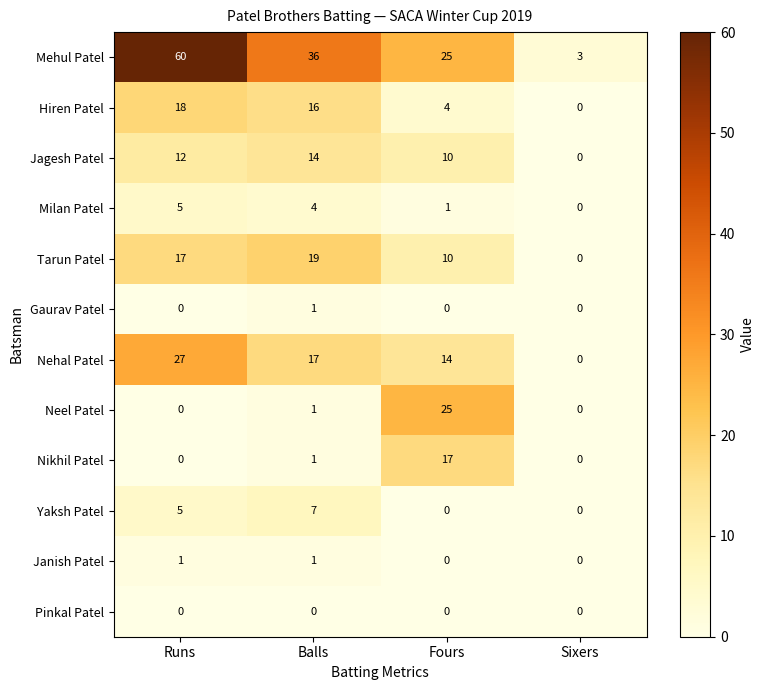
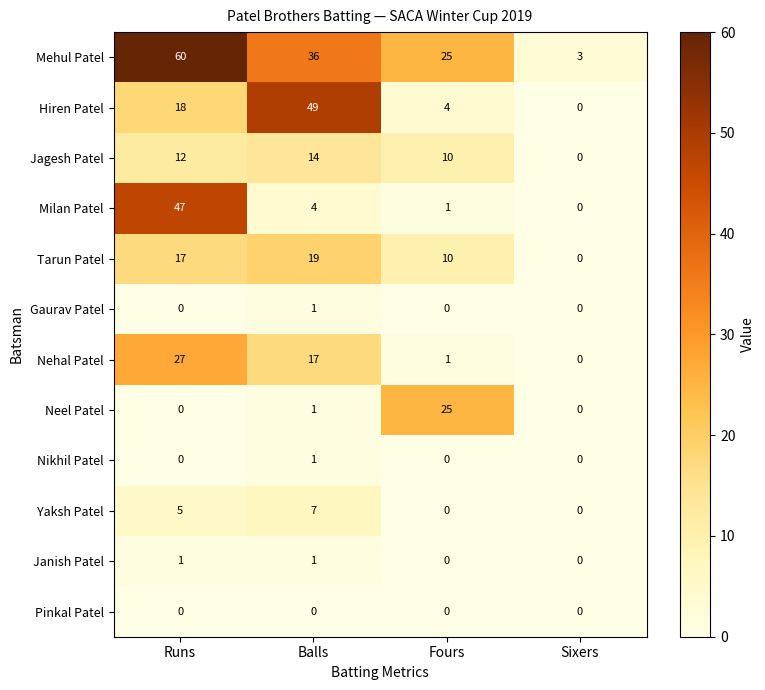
Hiren Patel, Balls: 16 -> 49
Milan Patel, Runs: 5 -> 47
Nehal Patel, Fours: 14 -> 1
Nikhil Patel, Fours: 17 -> 0
